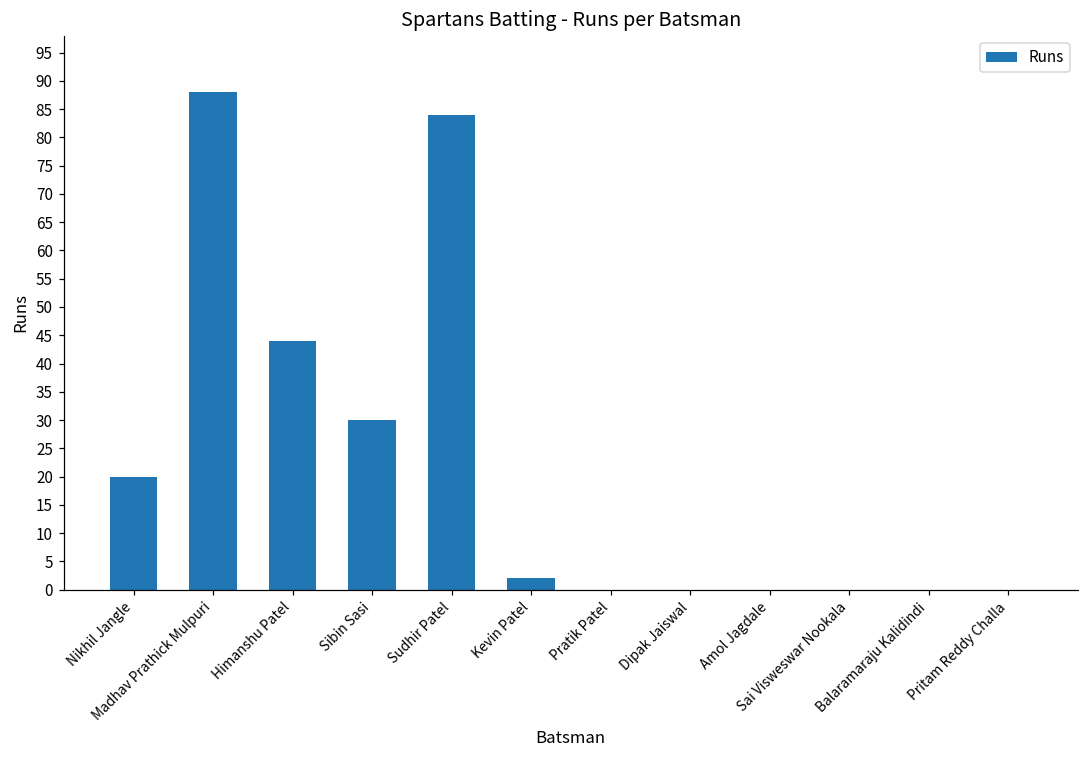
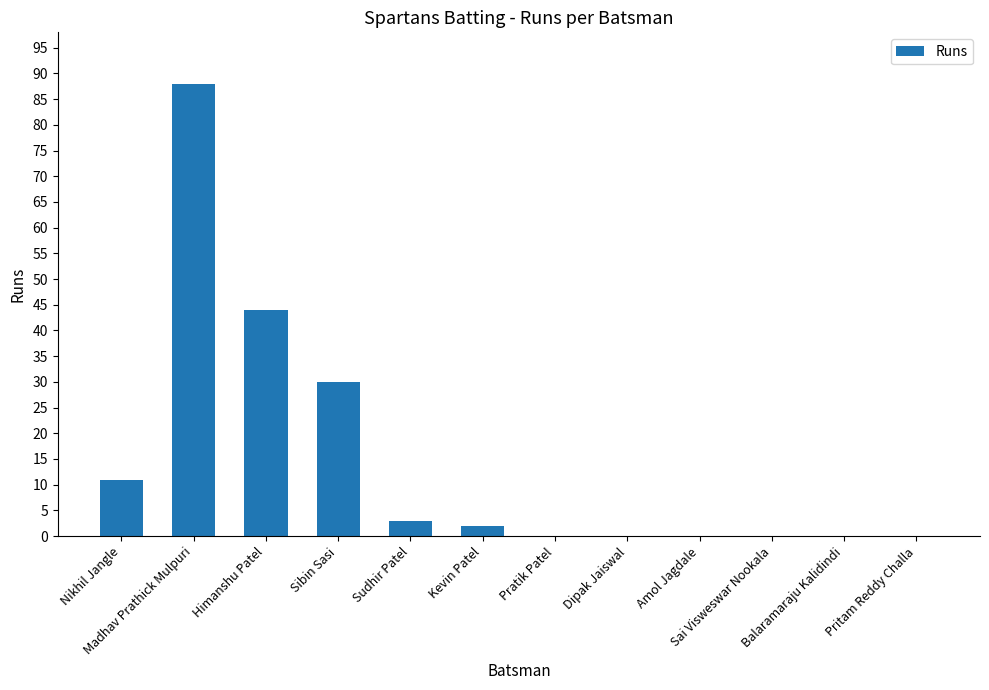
Nikhil Jangle: 20 -> 11
Sudhir Patel: 84 -> 3
